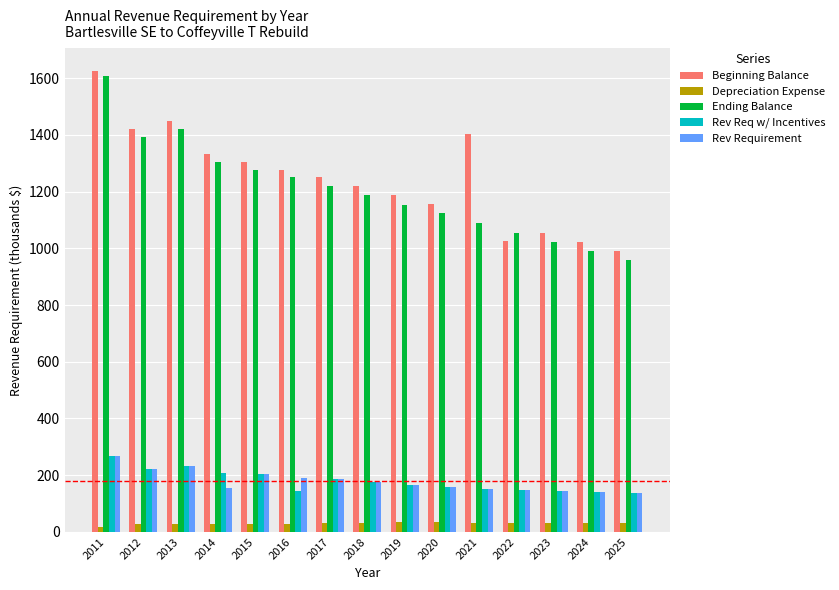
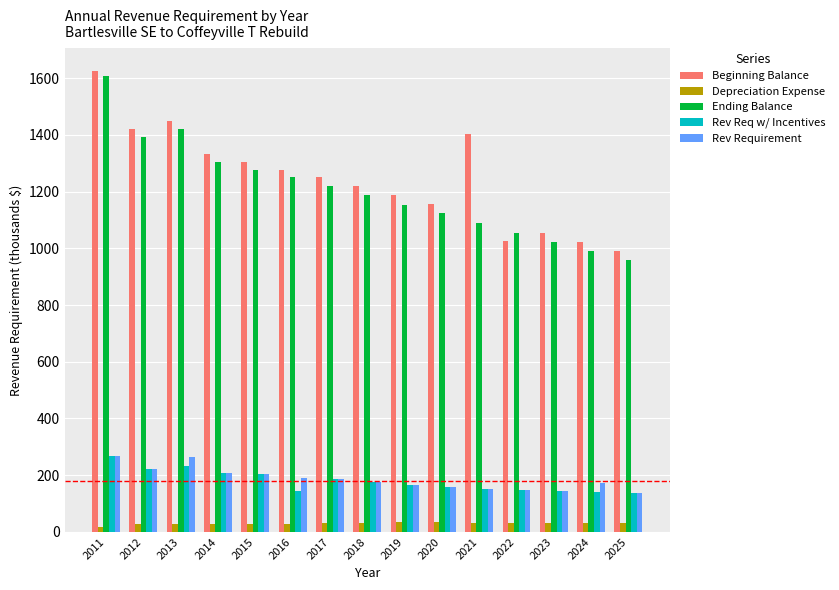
Rev Requirement, 2013: 230 -> 260
Rev Requirement, 2014: 150 -> 210
Rev Requirement, 2024: 140 -> 170
